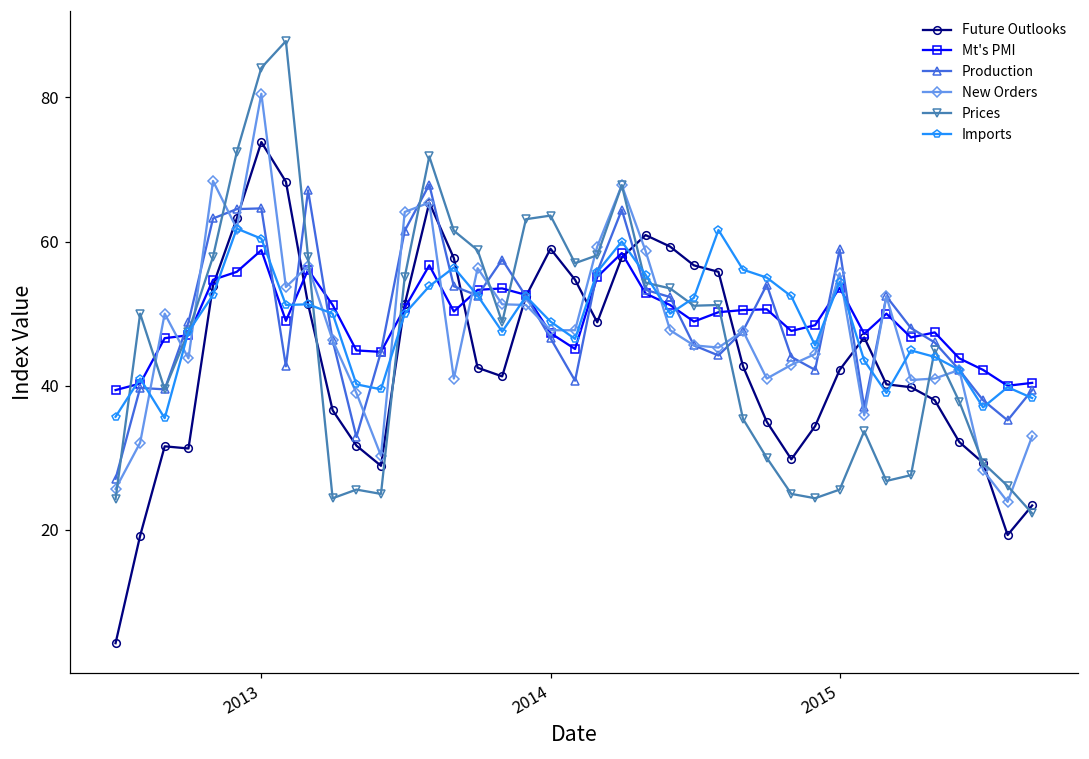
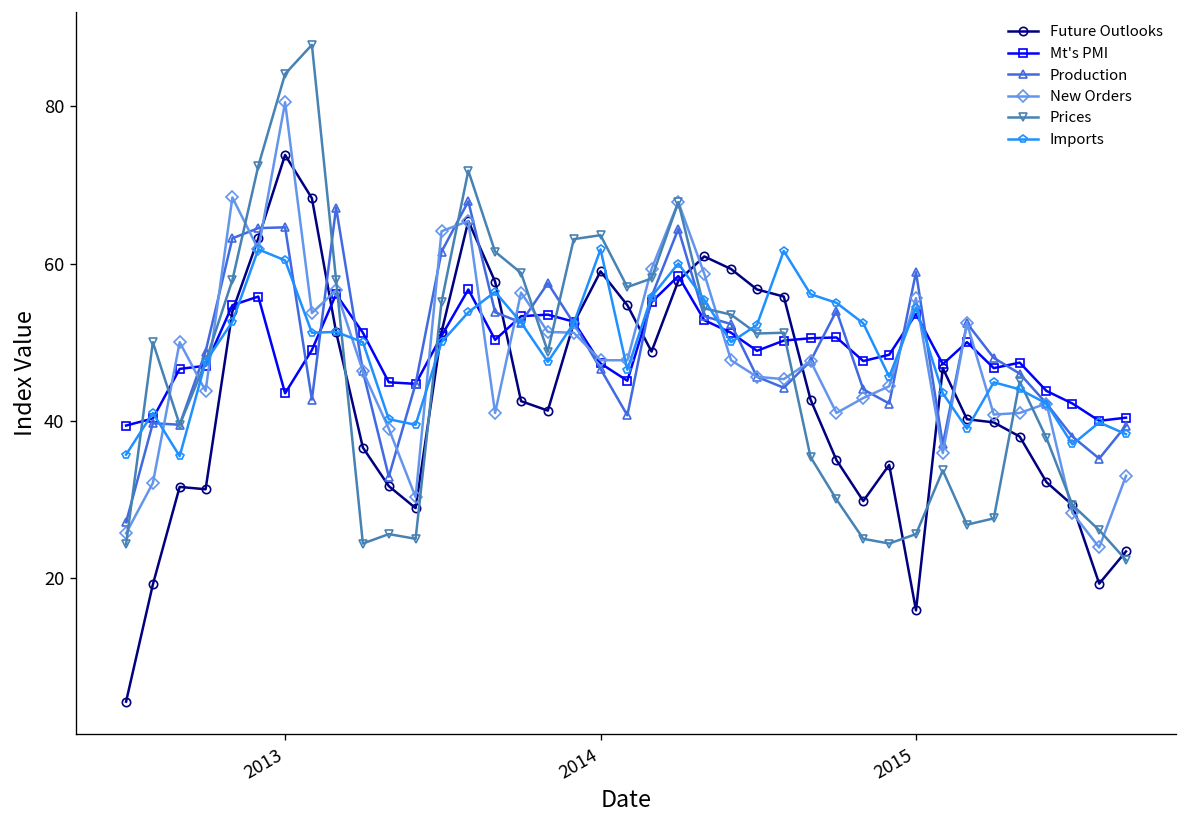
Mt's PMI, 2013: 59 -> 44
Imports, 2014: 49 -> 62
Future Outlooks, 2015: 42 -> 16
